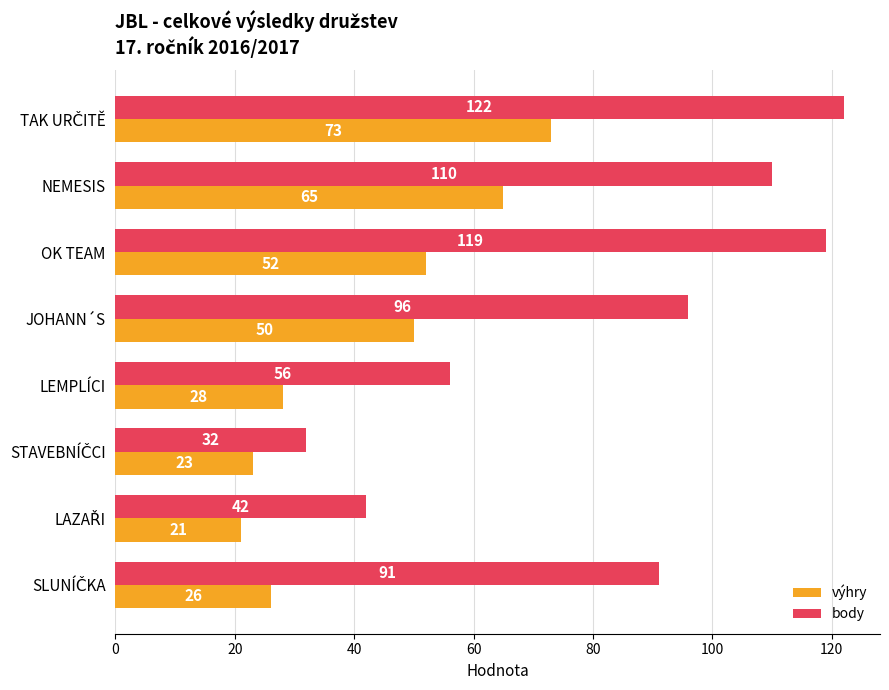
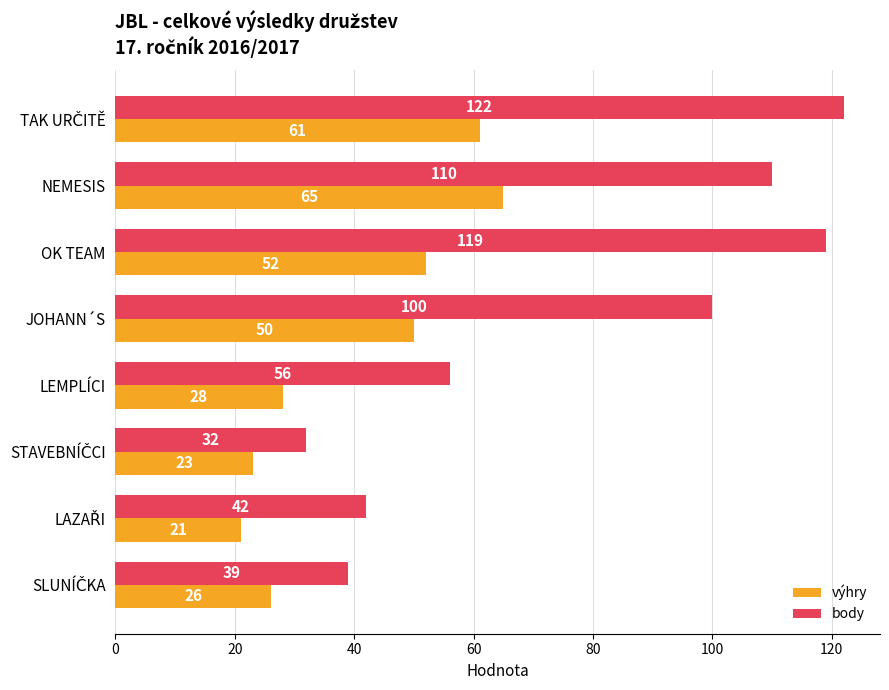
výhry, TAK URČITĚ: 73 -> 61
body, JOHANN´S: 96 -> 100
body, SLUNÍČKA: 91 -> 39
